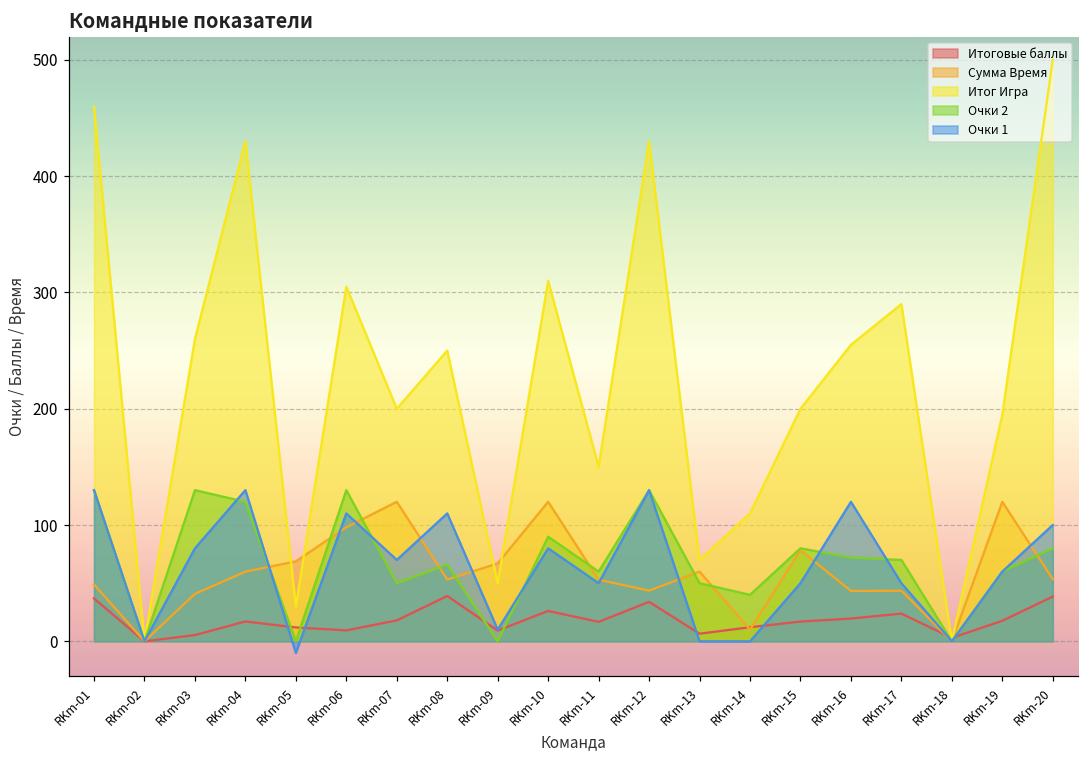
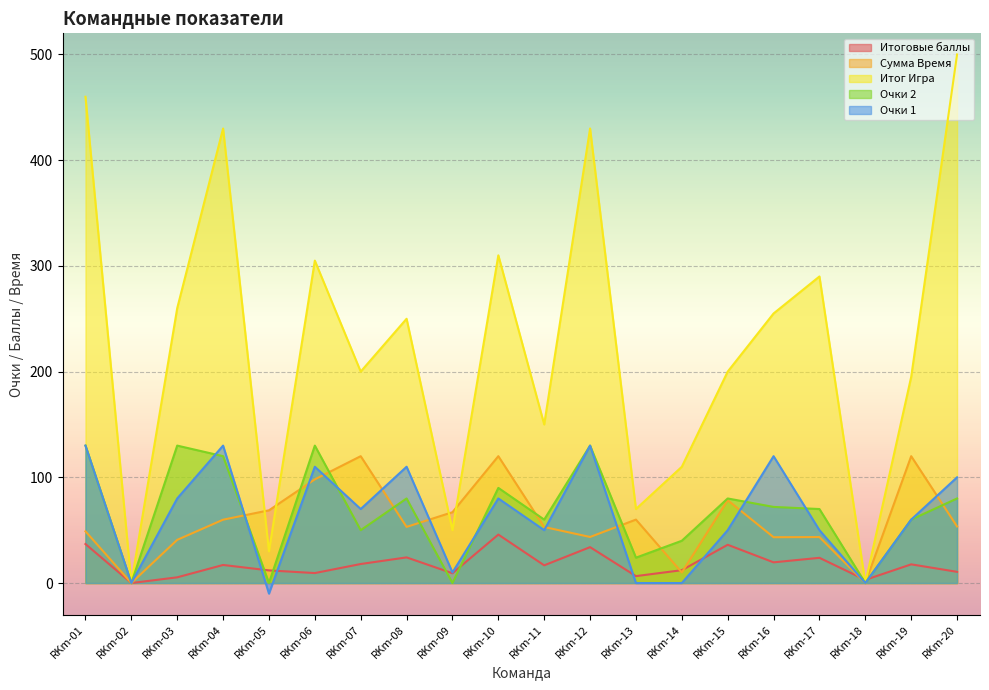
Итоговые баллы, RKm-08: 39 -> 24
Очки 2, RKm-08: 66 -> 80
Итоговые баллы, RKm-10: 26 -> 46
Очки 2, RKm-13: 50 -> 24
Итоговые баллы, RKm-15: 17 -> 36
Итоговые баллы, RKm-20: 39 -> 11
